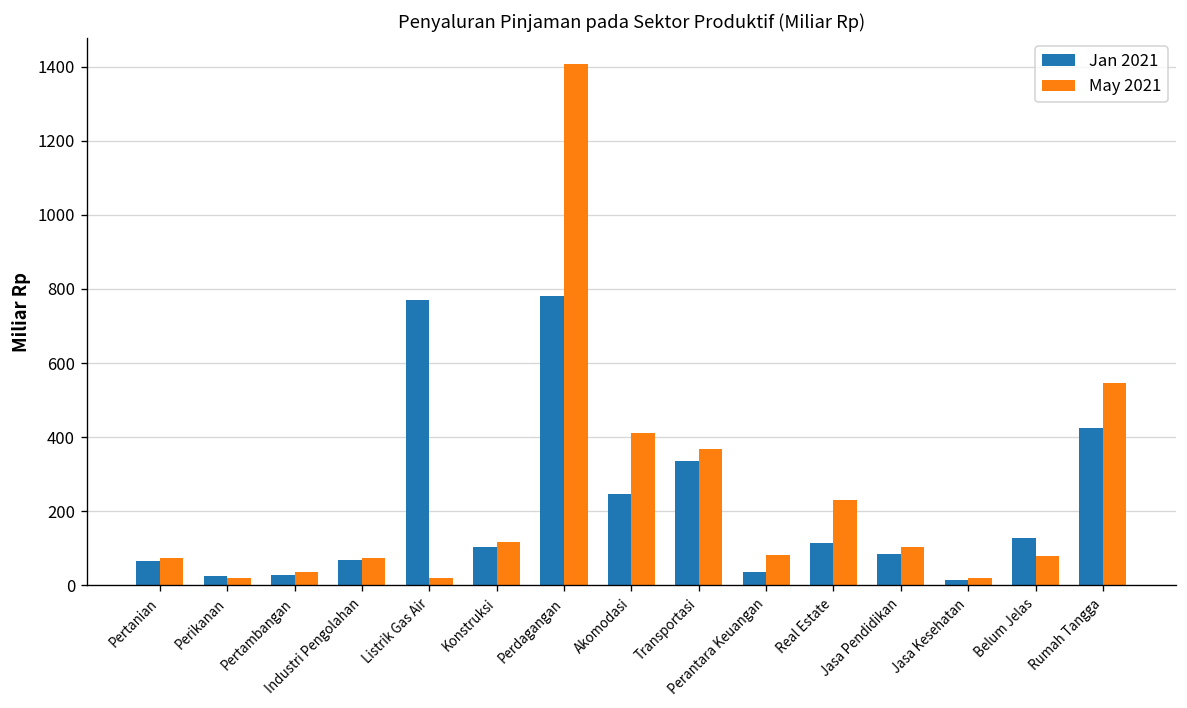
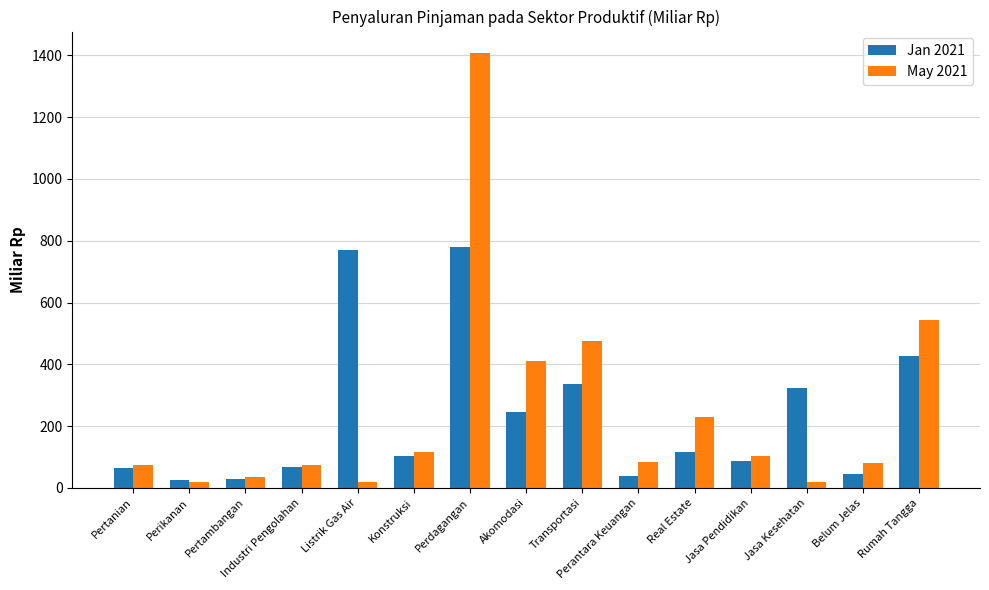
May 2021, Transportasi: 370 -> 480
Jan 2021, Jasa Kesehatan: 20 -> 320
Jan 2021, Belum Jelas: 130 -> 40
